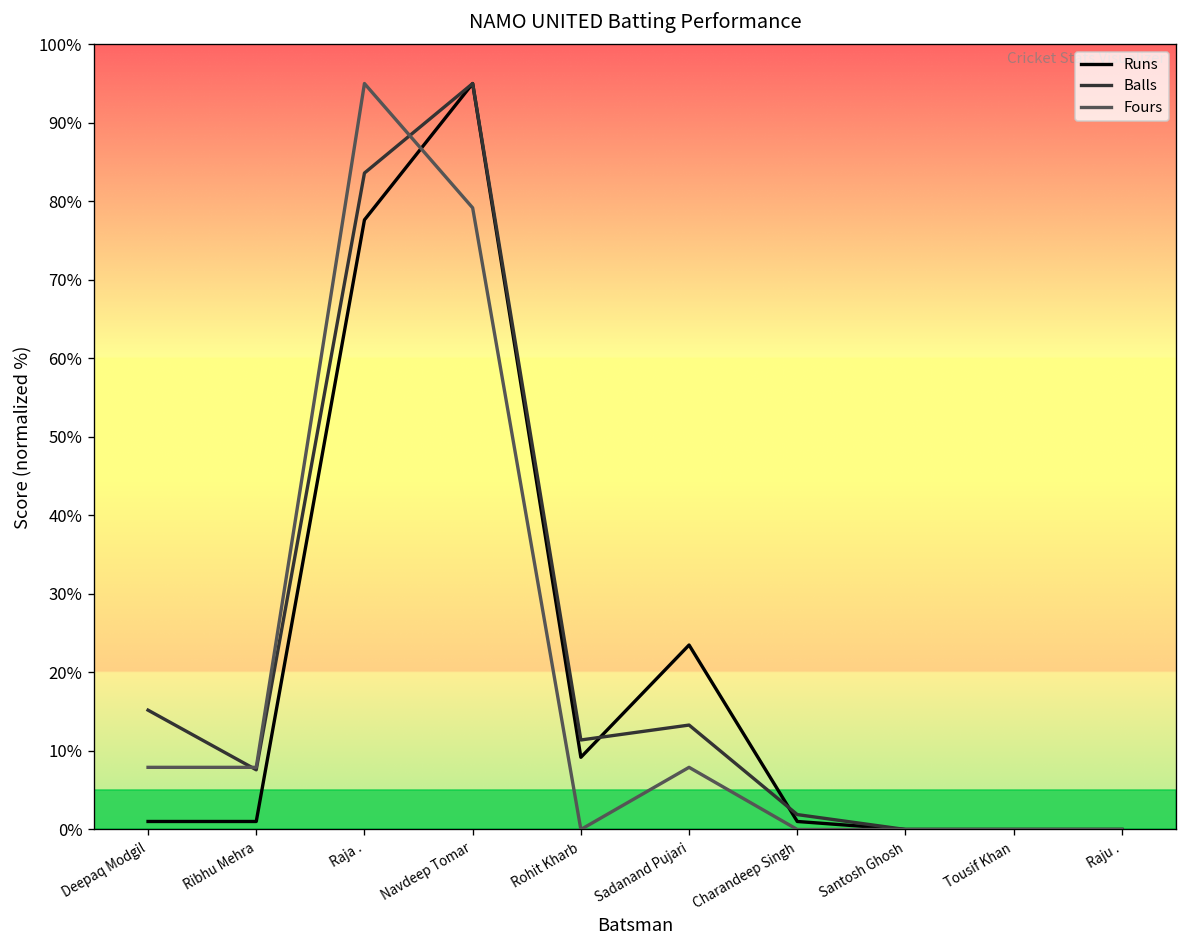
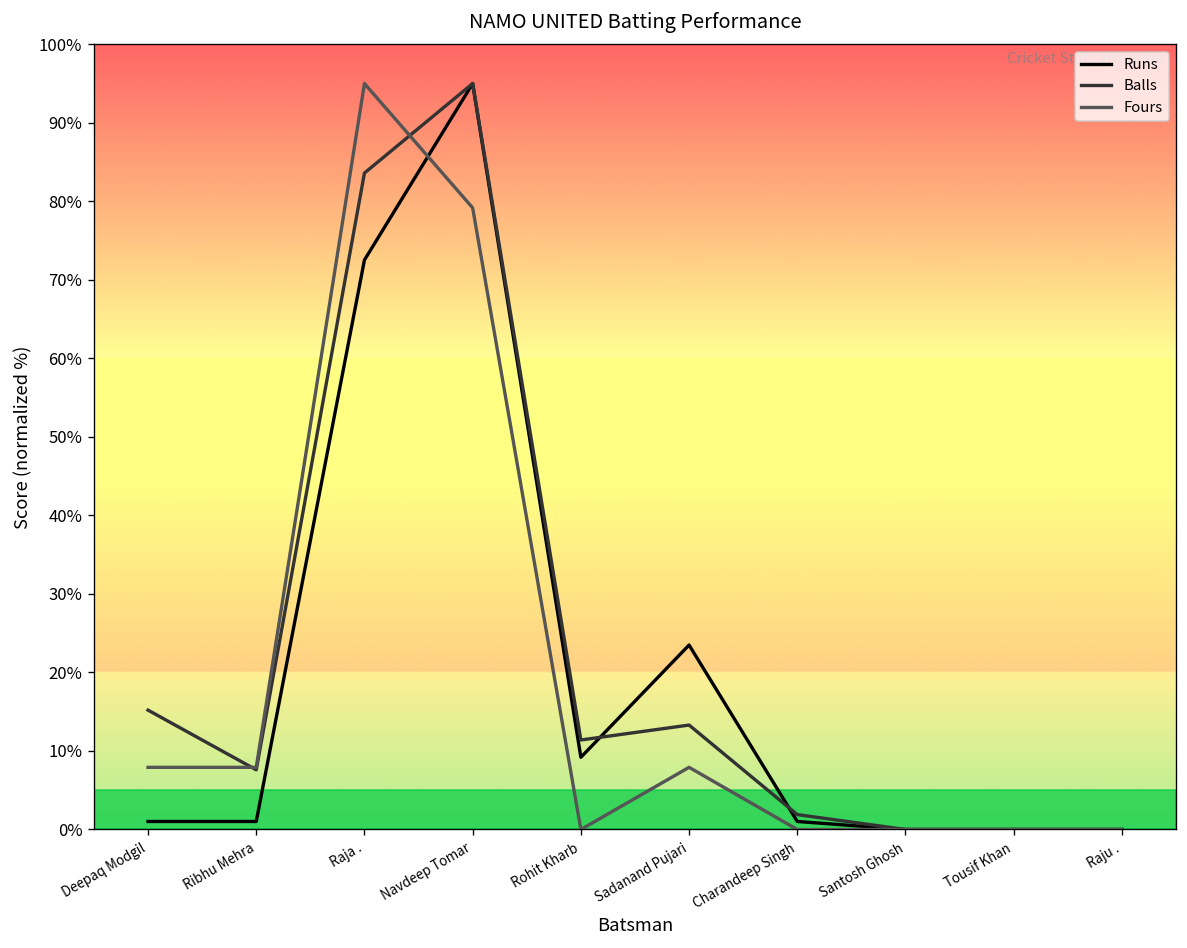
Runs, Raja .: 78% -> 73%
